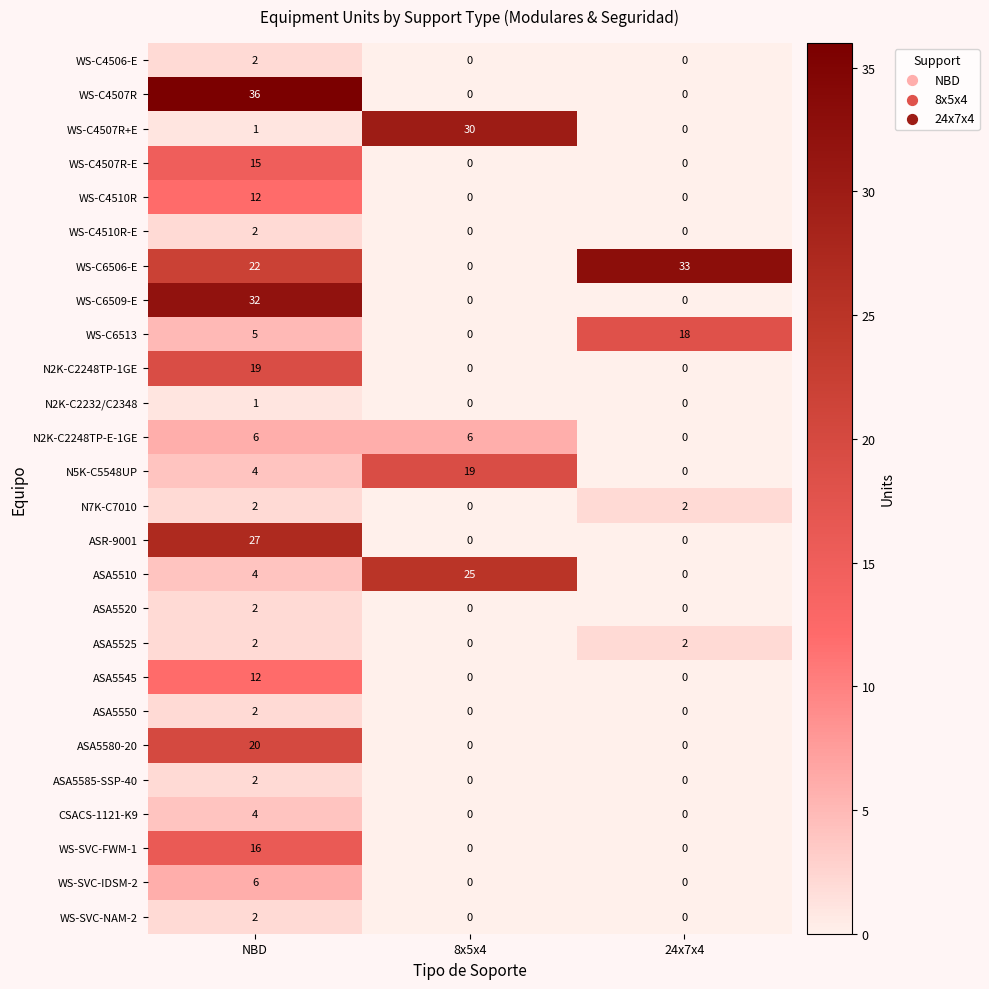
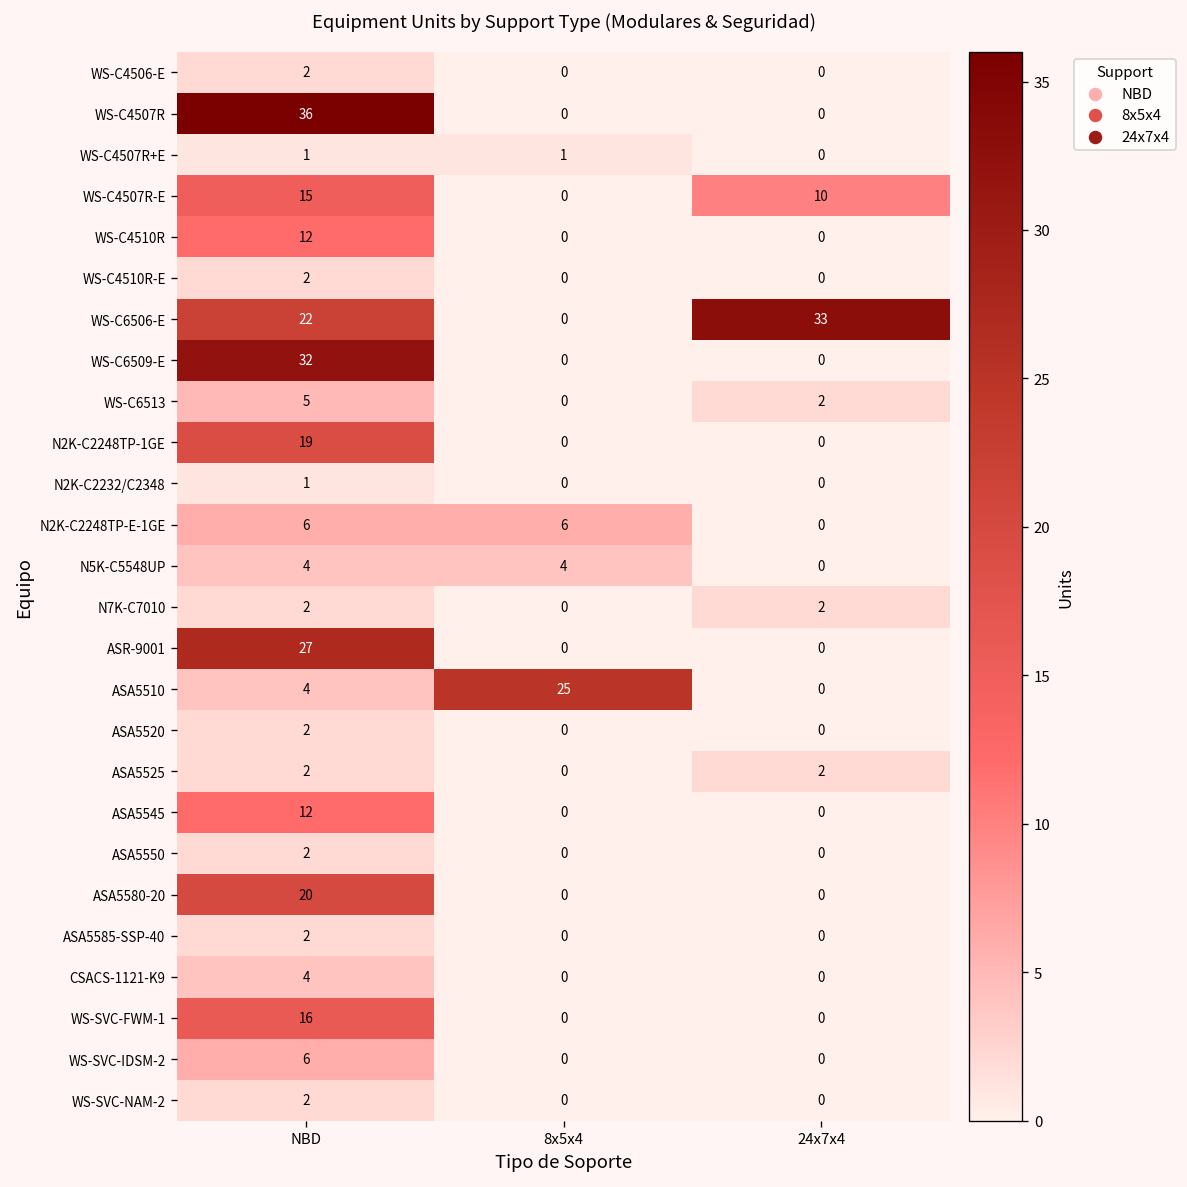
WS-C4507R+E, 8x5x4: 30 -> 1
WS-C4507R-E, 24x7x4: 0 -> 10
WS-C6513, 24x7x4: 18 -> 2
N5K-C5548UP, 8x5x4: 19 -> 4
